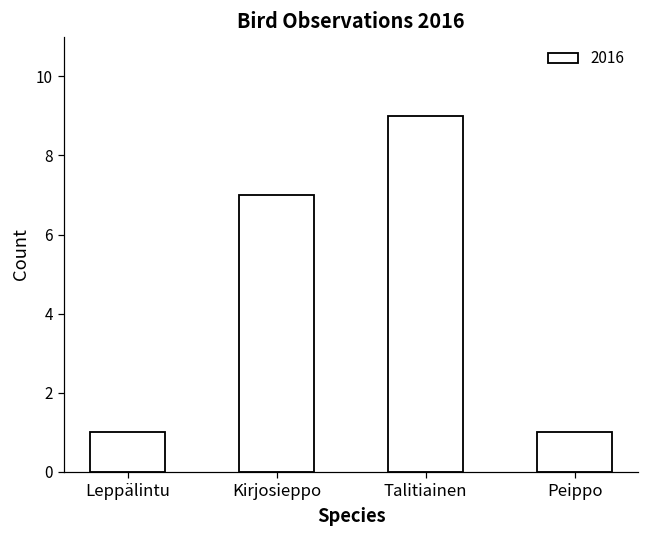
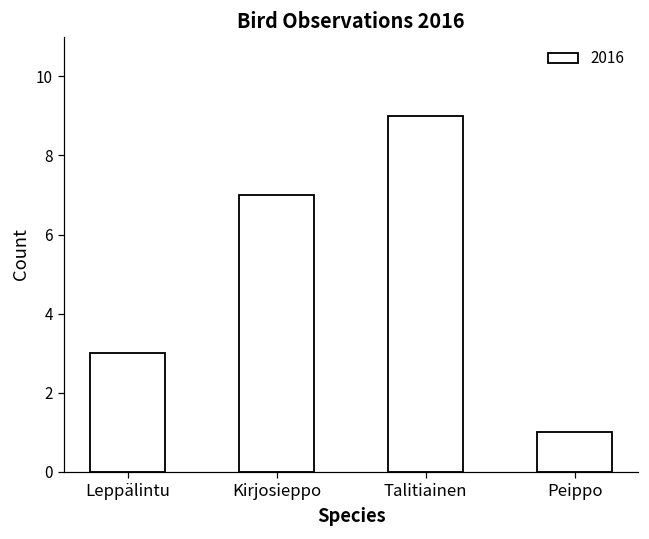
Leppälintu: 1 -> 3
